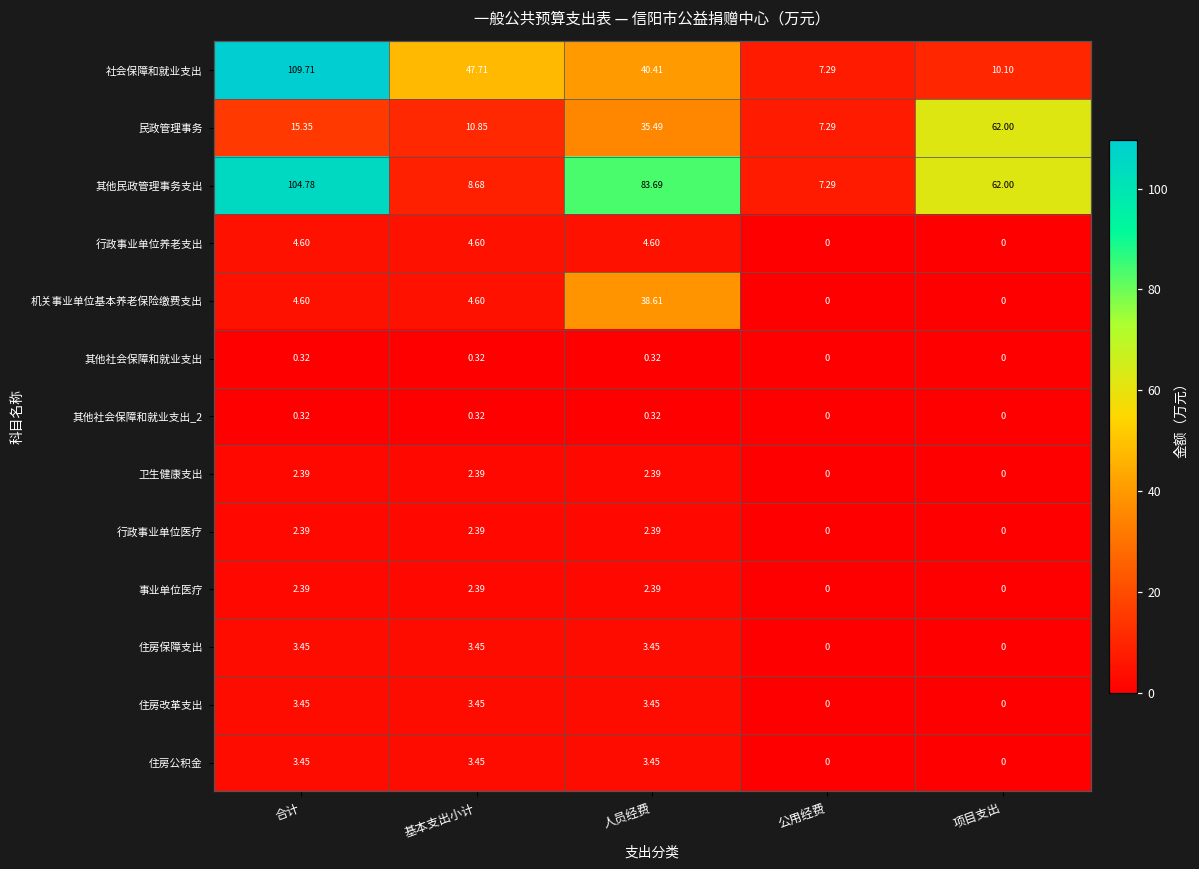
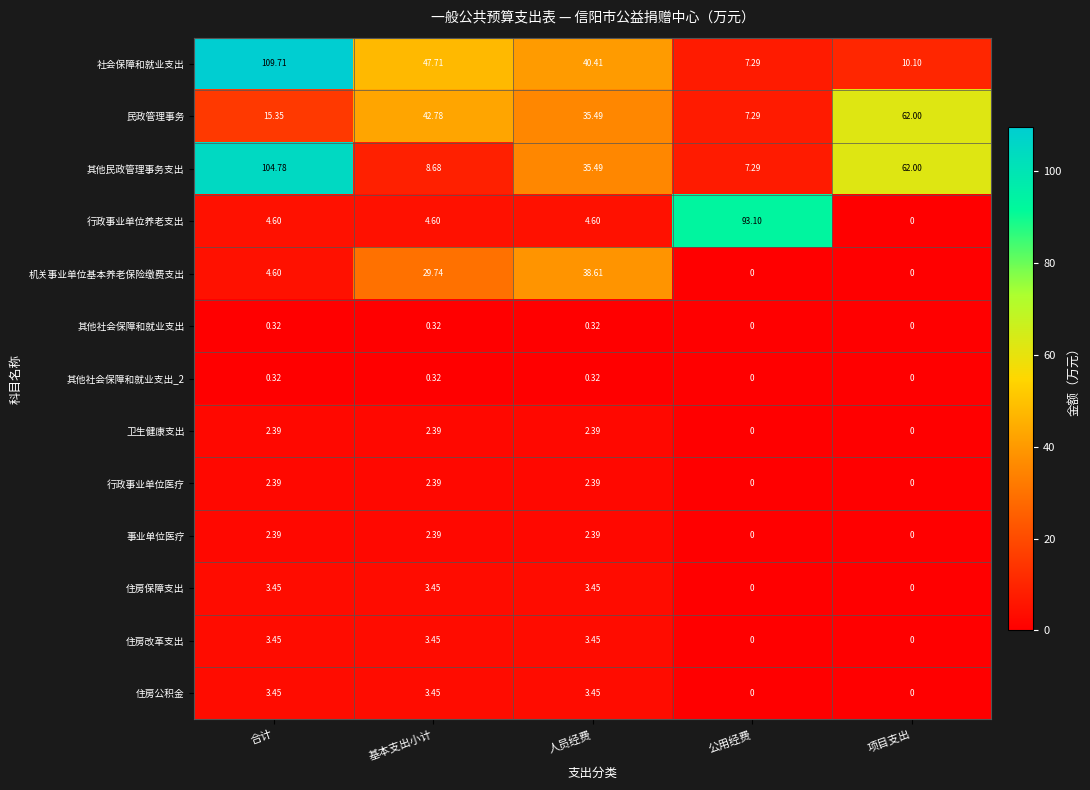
民政管理事务, 基本支出小计: 10.85 -> 42.78
其他民政管理事务支出, 人员经费: 83.69 -> 35.49
行政事业单位养老支出, 公用经费: 0 -> 93.10
机关事业单位基本养老保险缴费支出, 基本支出小计: 4.60 -> 29.74
